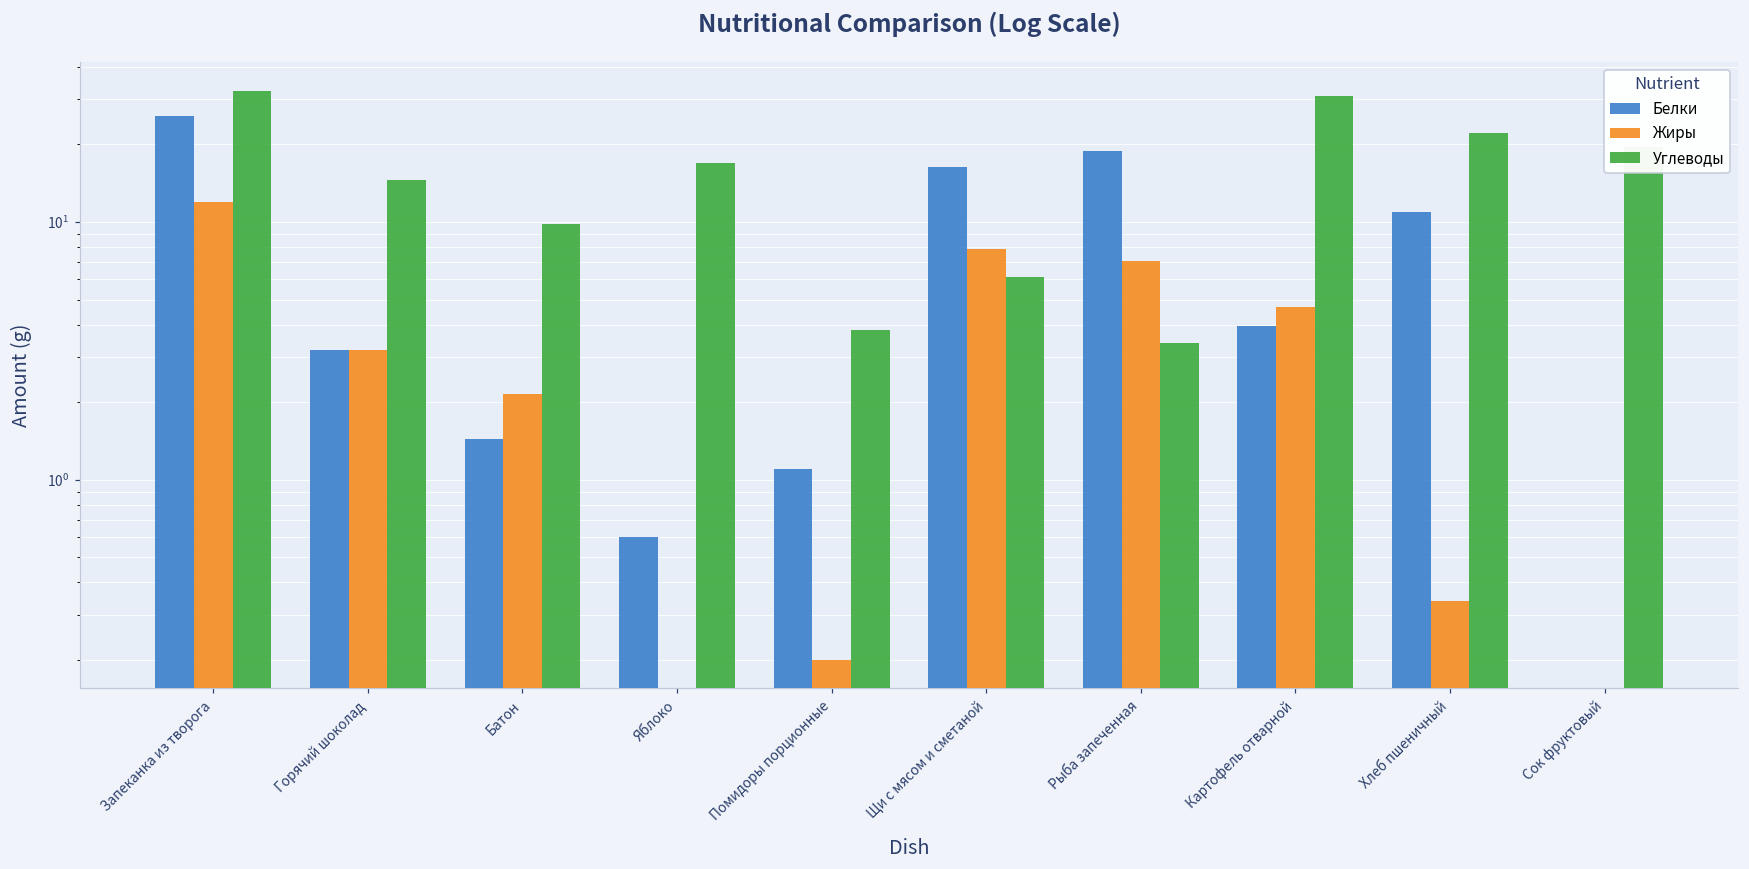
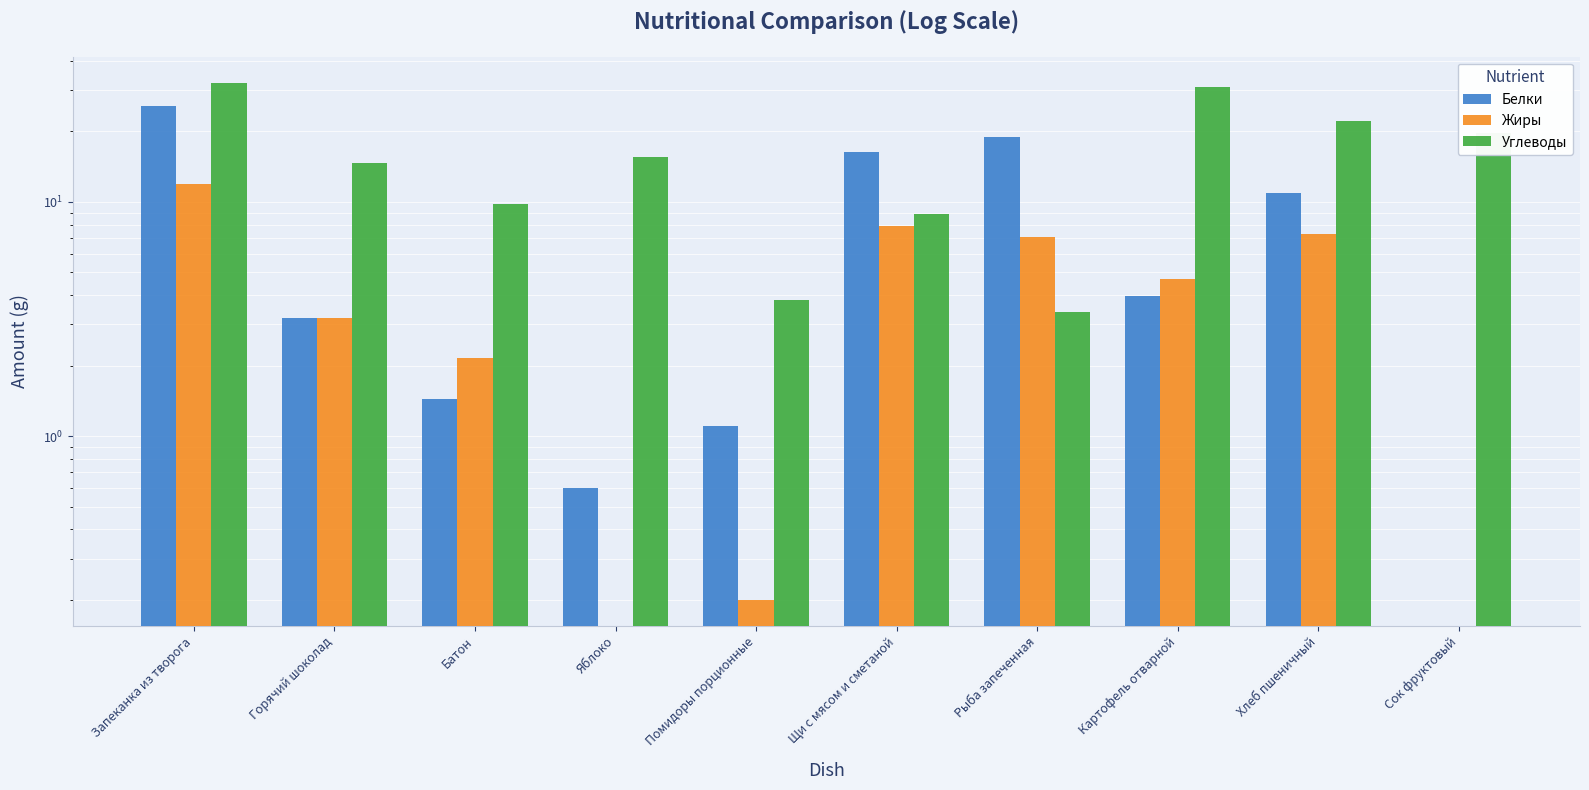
Углеводы, Яблоко: 17 -> 15
Углеводы, Щи с мясом и сметаной: 6.1 -> 8.9
Жиры, Хлеб пшеничный: 0.34 -> 7.3
